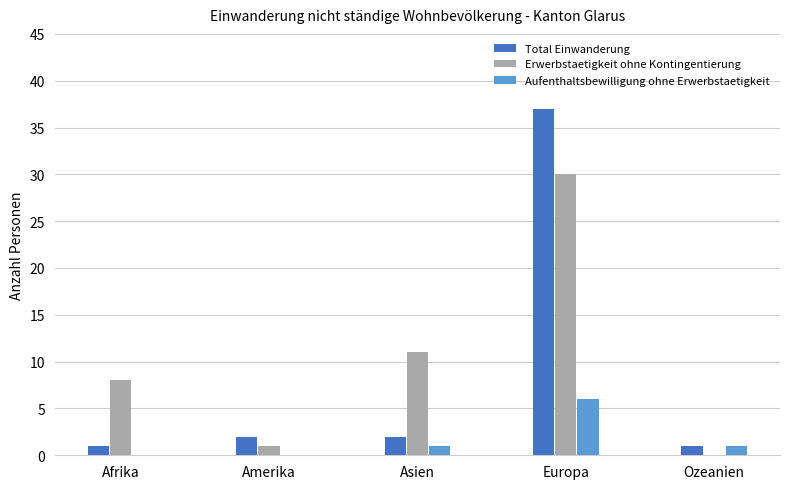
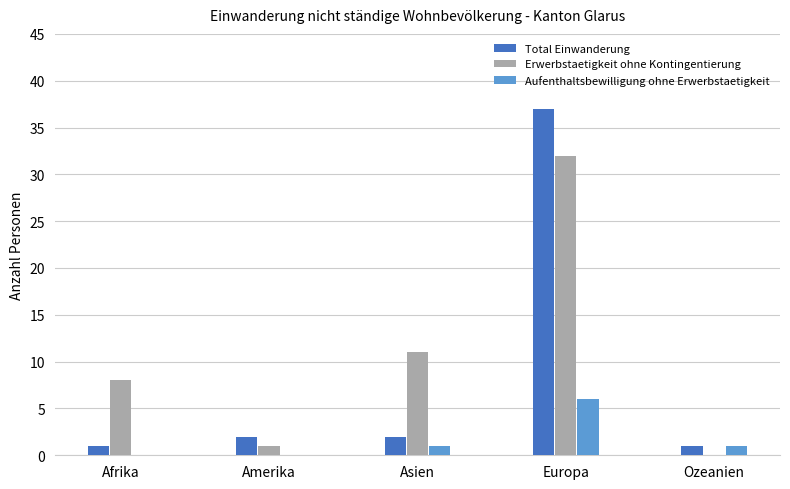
Erwerbstaetigkeit ohne Kontingentierung, Europa: 30 -> 32
